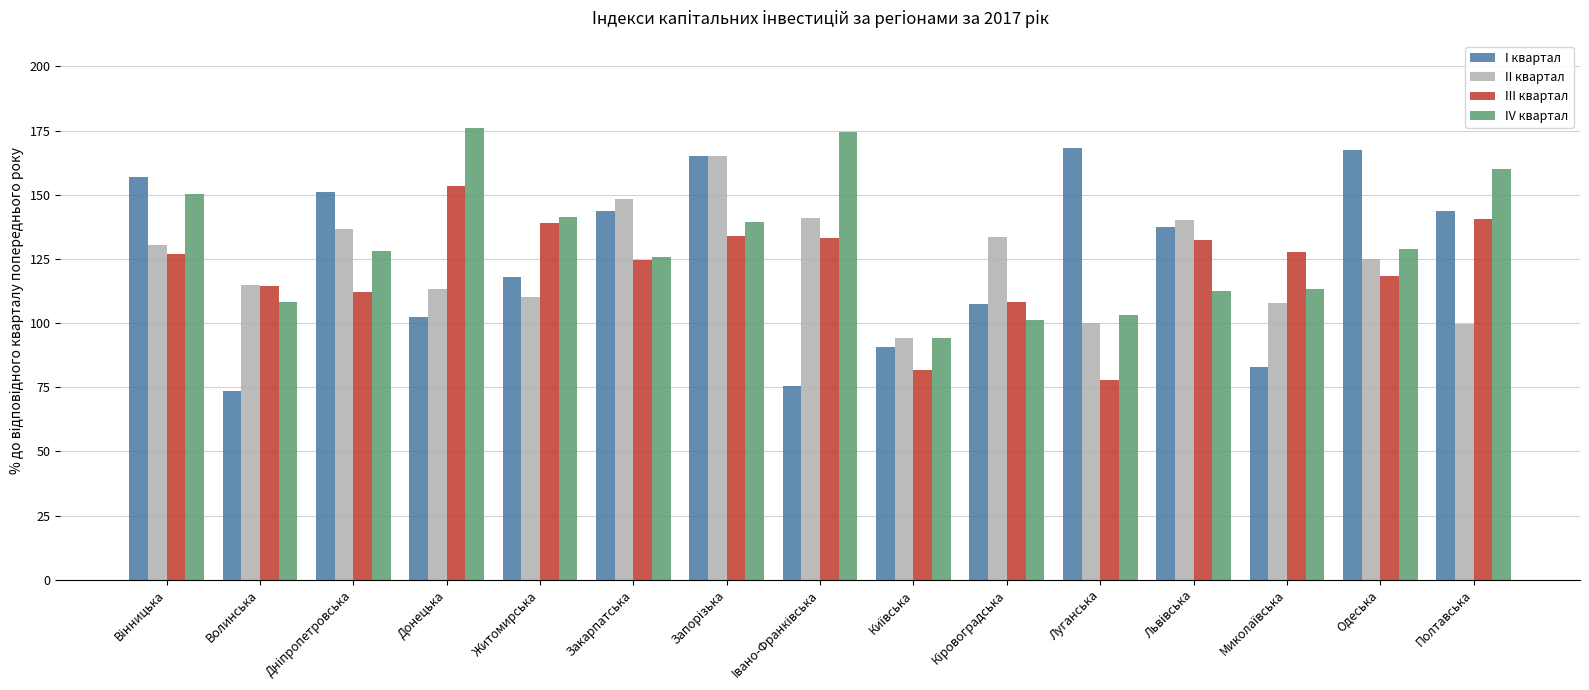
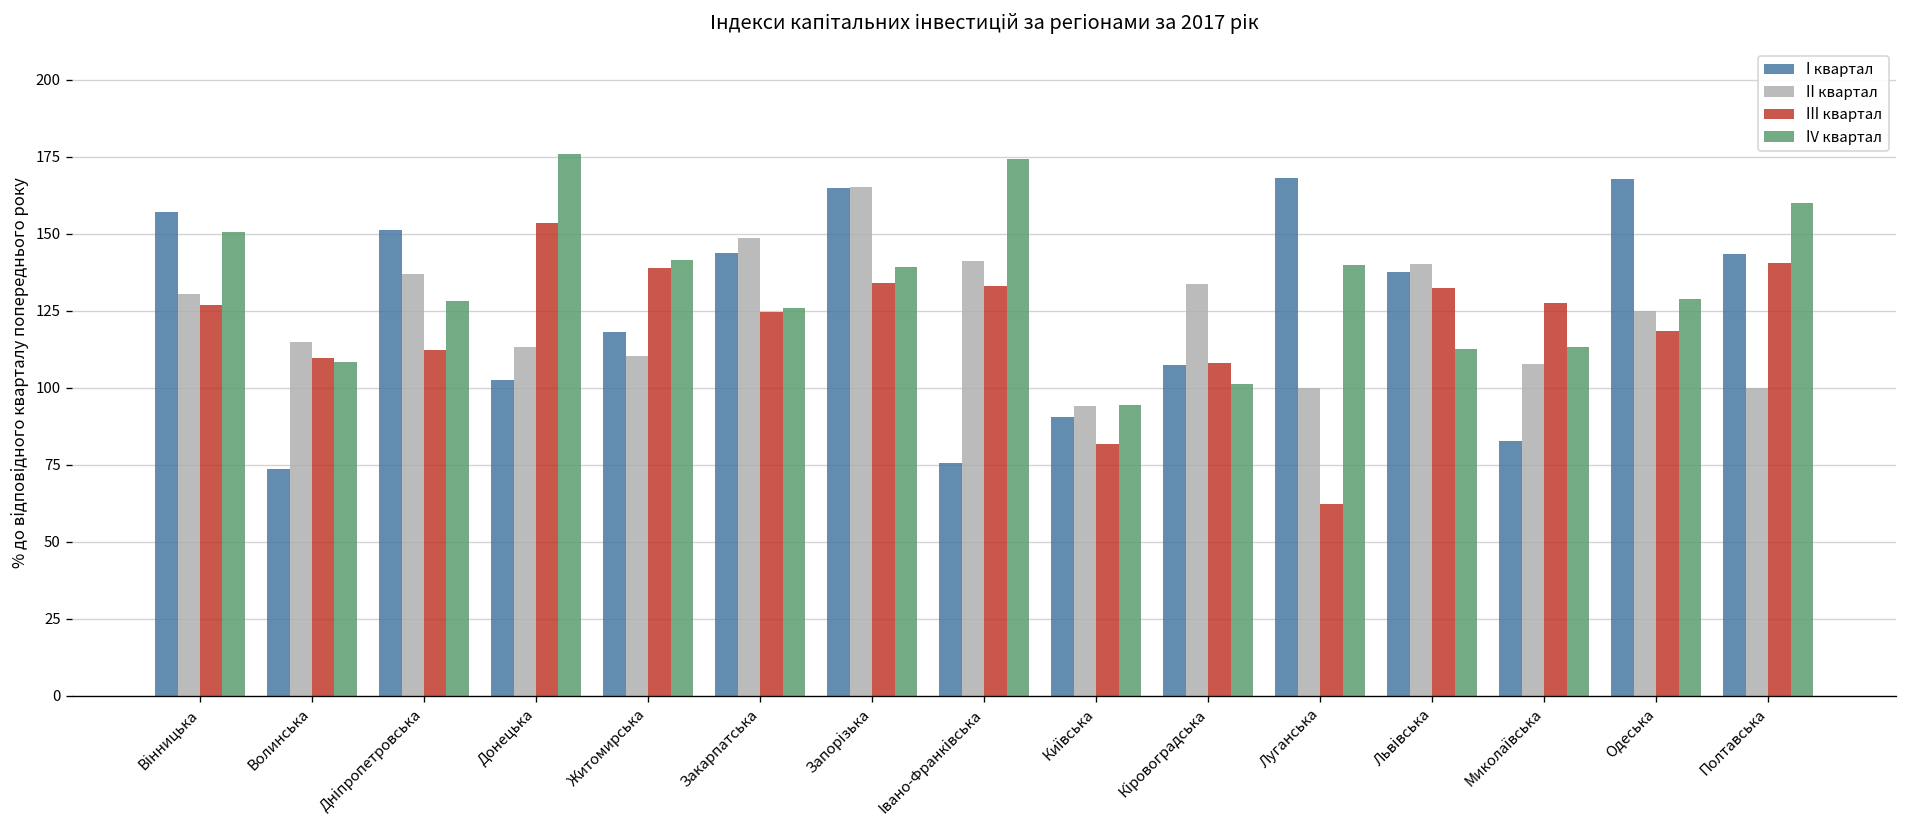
ІІІ квартал, Волинська: 115 -> 110
ІІІ квартал, Луганська: 78 -> 62
ІV квартал, Луганська: 103 -> 140
